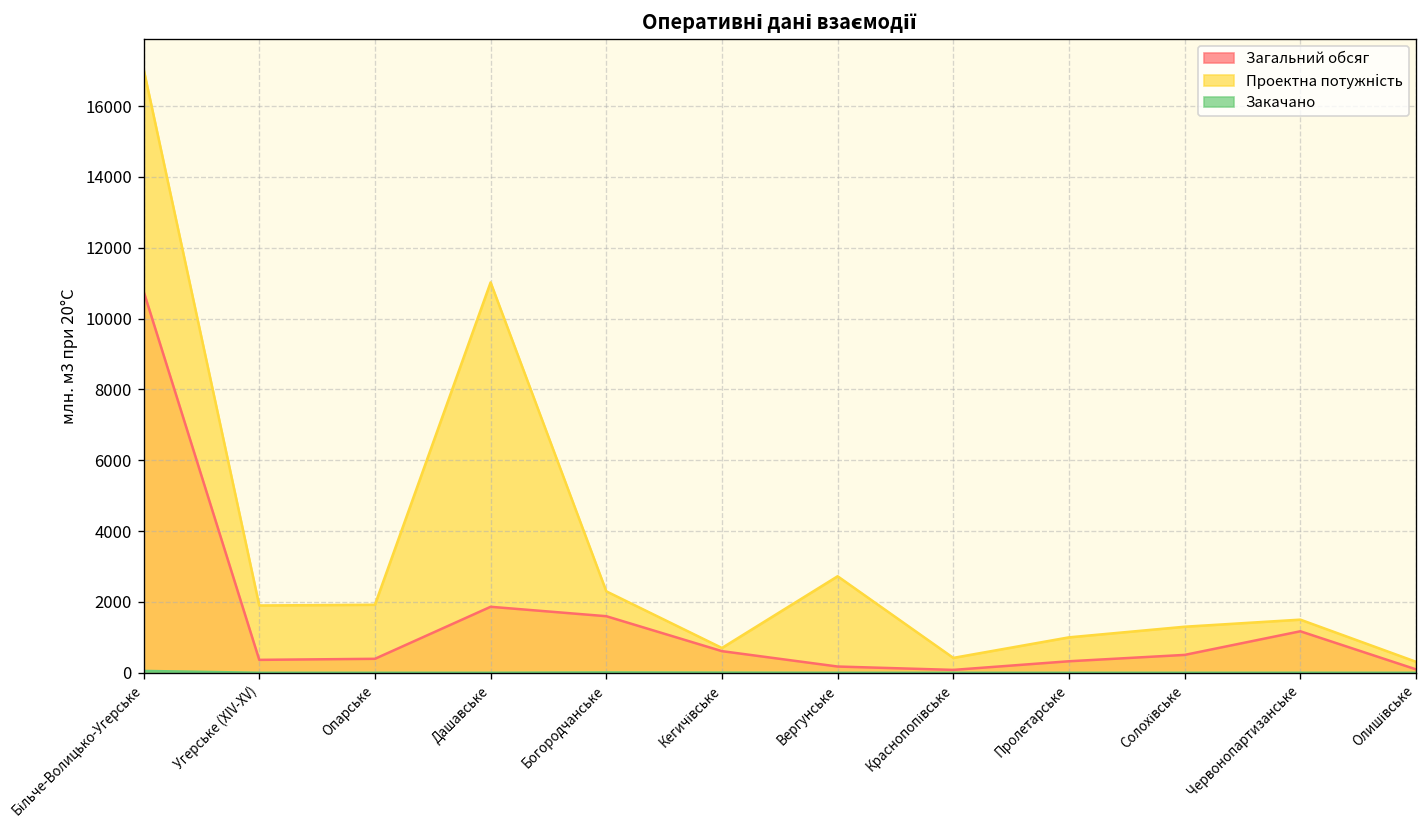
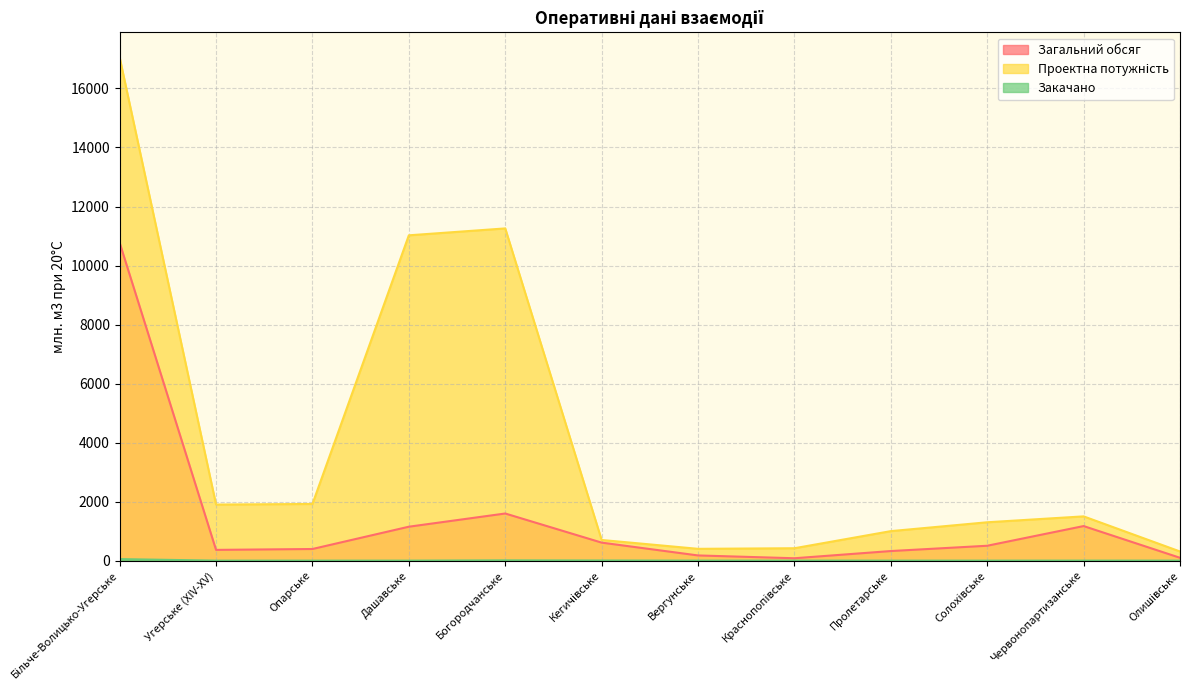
Загальний обсяг, Дашавське: 1900 -> 1100
Проектна потужність, Богородчанське: 2300 -> 11300
Проектна потужність, Вергунське: 2700 -> 400
